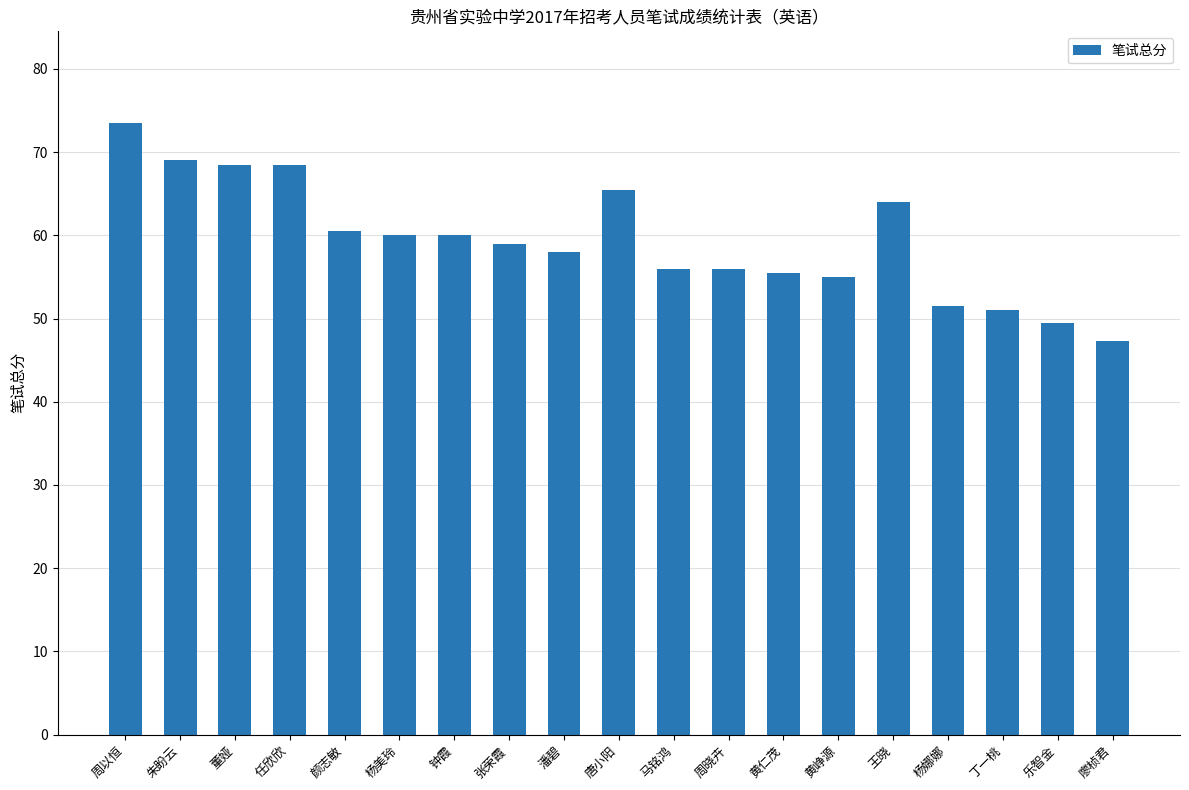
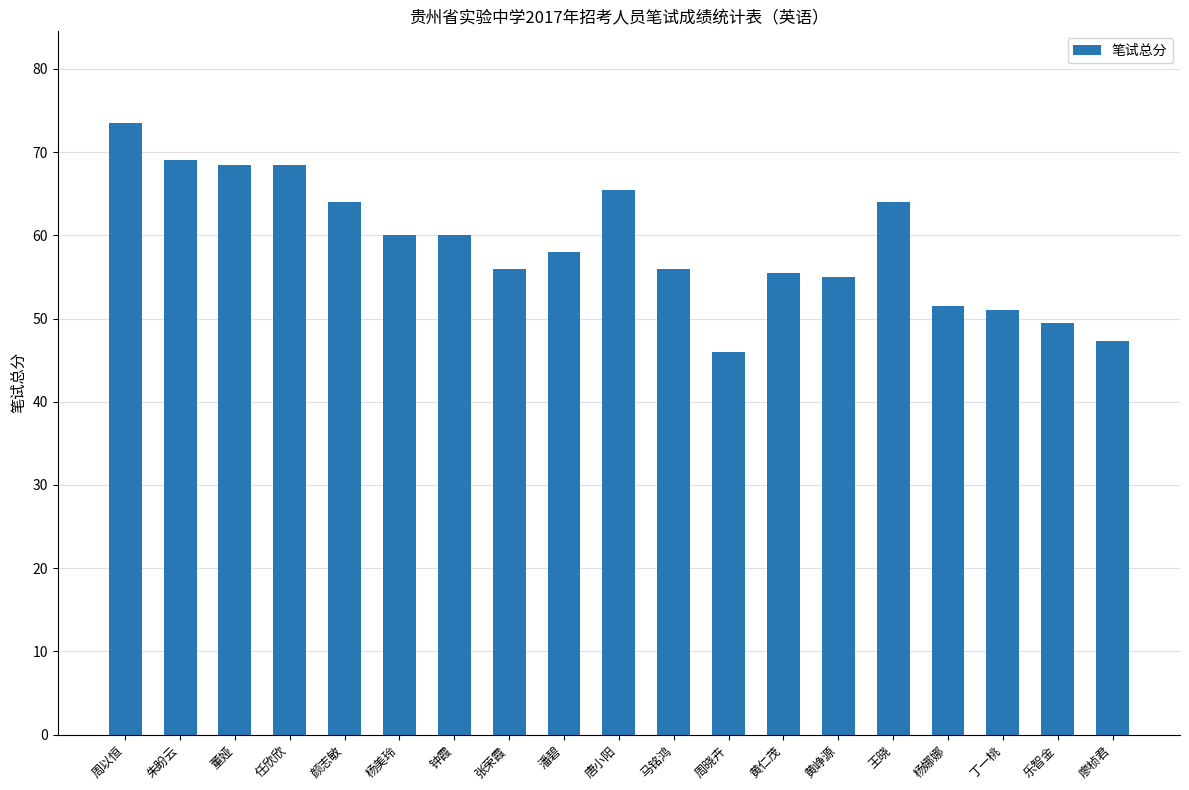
颜志敏: 61 -> 64
张荣霞: 59 -> 56
周晓卉: 56 -> 46
